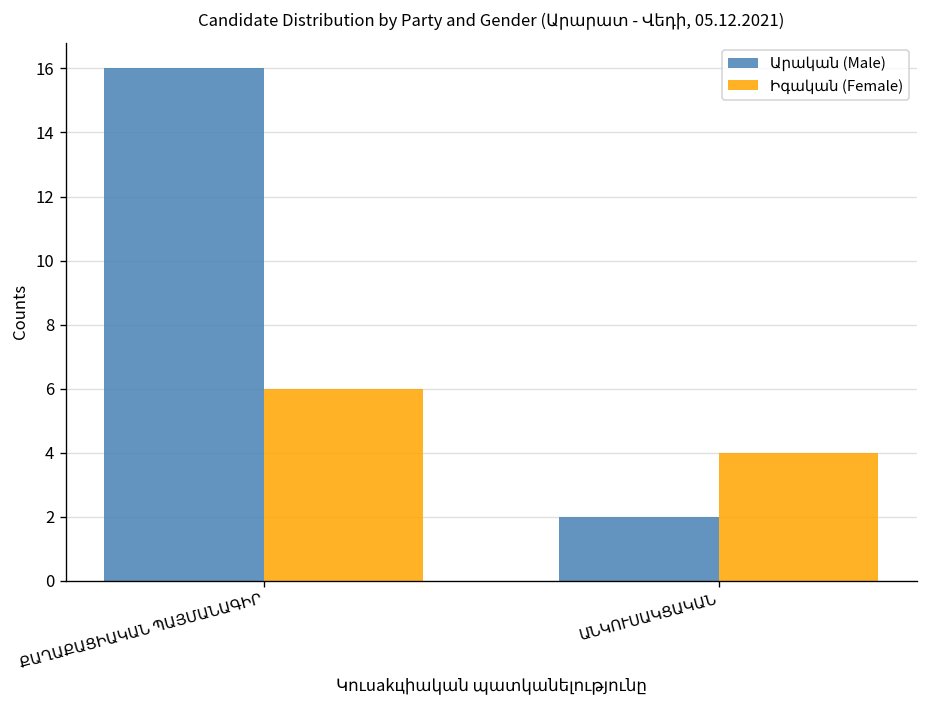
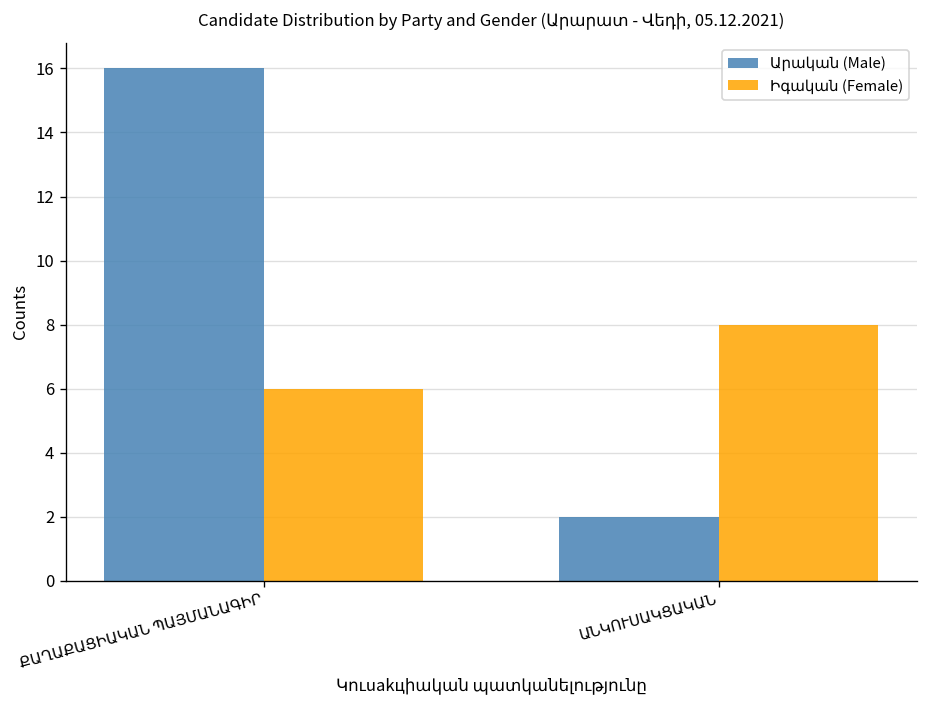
Իգական (Female), ԱՆԿՈՒՍԱԿՑԱԿԱՆ: 4 -> 8
